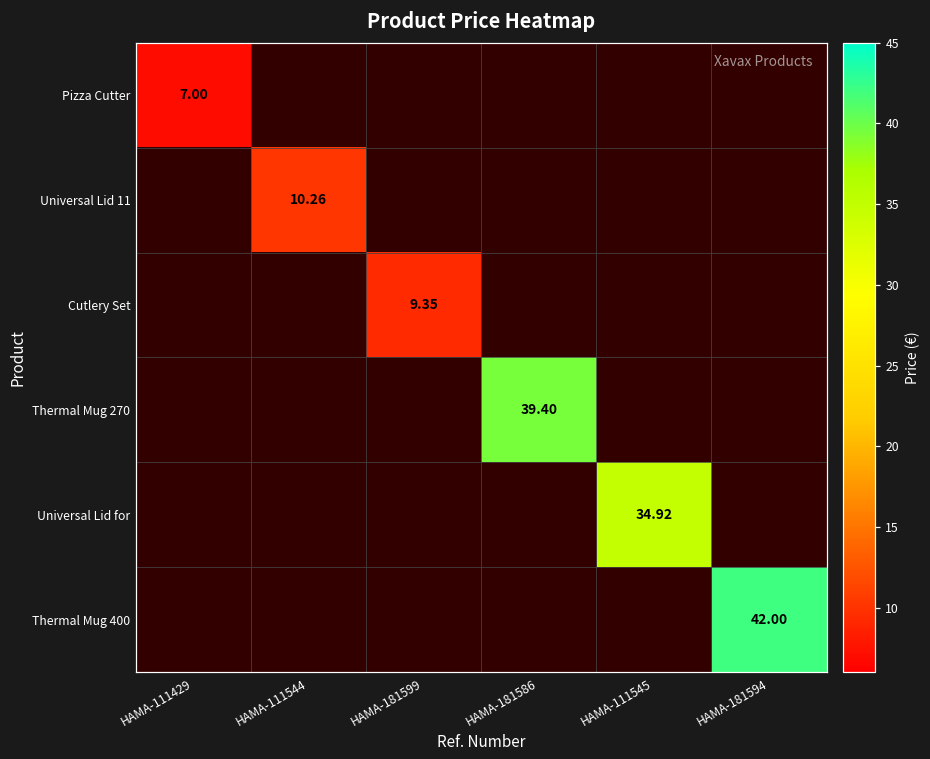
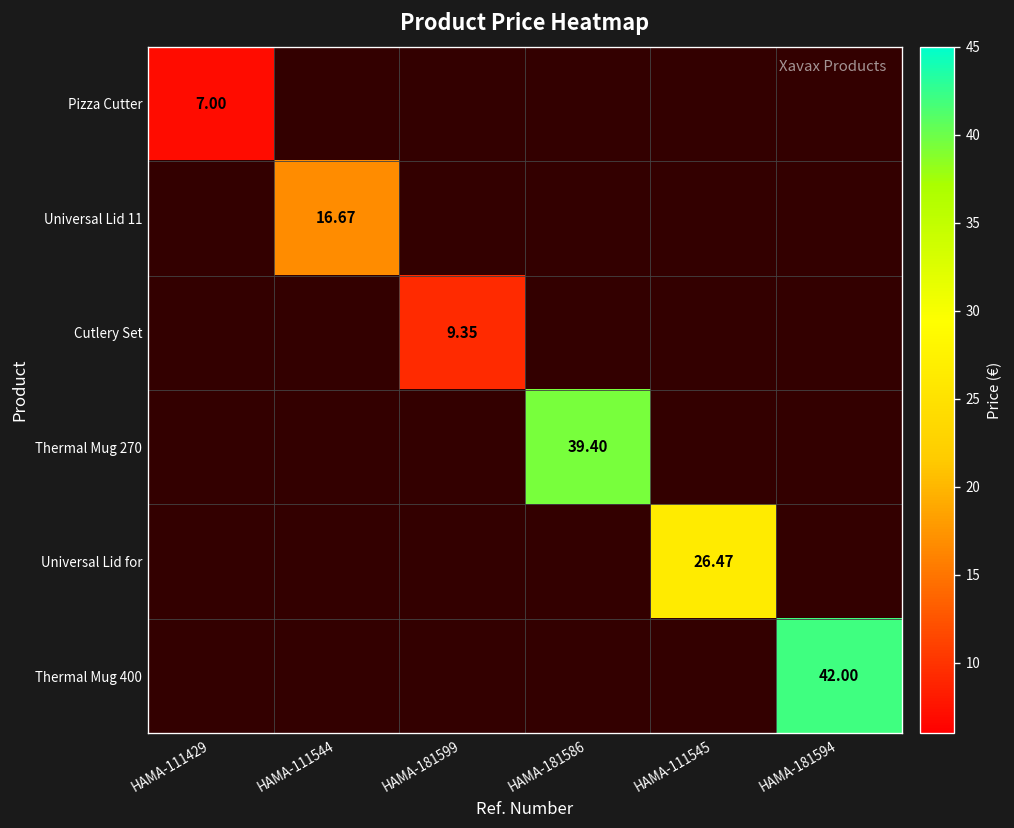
Universal Lid 11, HAMA-111544: 10.26 -> 16.67
Universal Lid for, HAMA-111545: 34.92 -> 26.47
